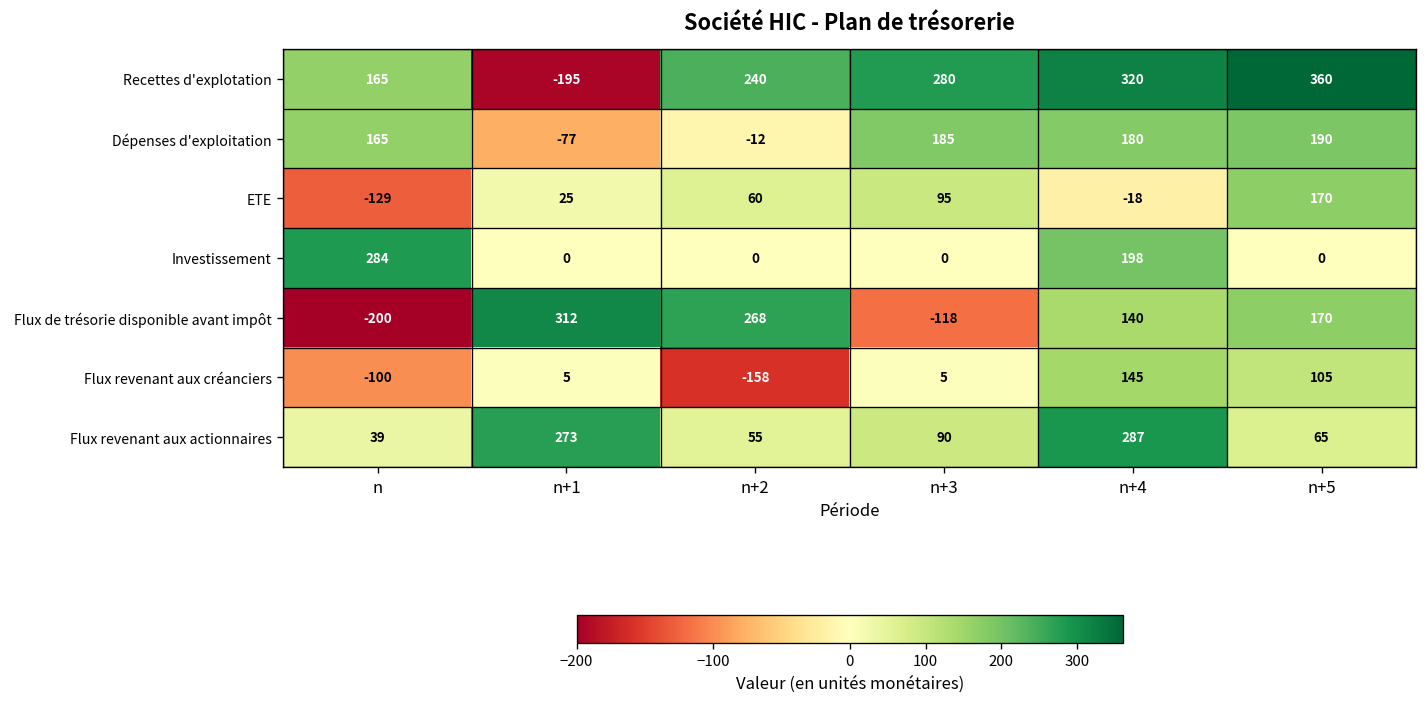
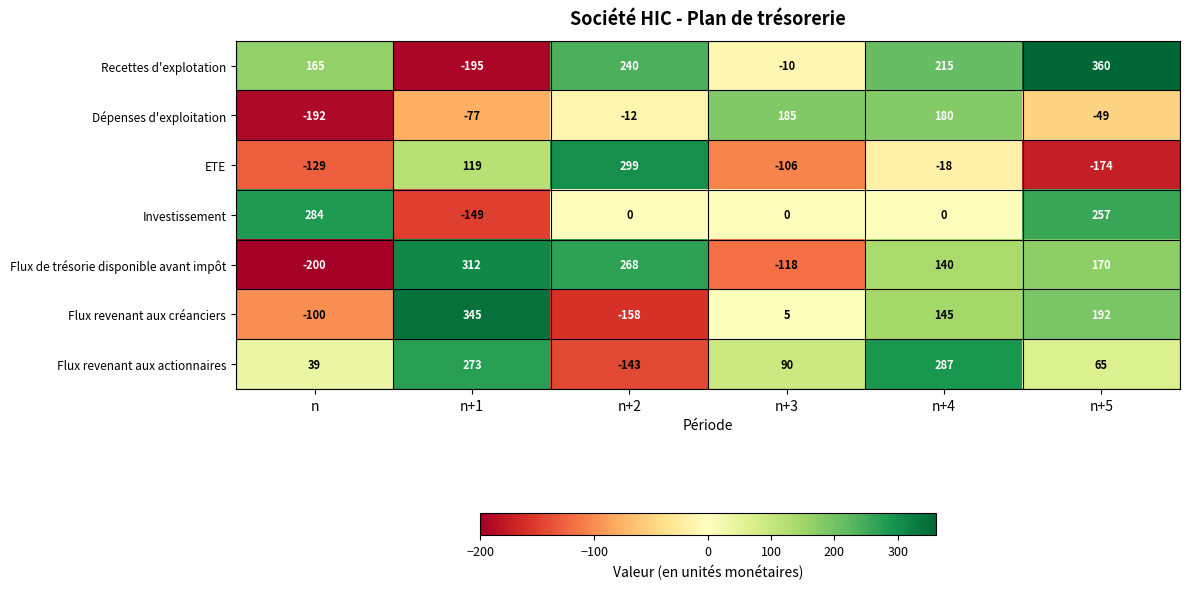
Recettes d'explotation, n+3: 280 -> -10
Recettes d'explotation, n+4: 320 -> 215
Dépenses d'exploitation, n: 165 -> -192
Dépenses d'exploitation, n+5: 190 -> -49
ETE, n+1: 25 -> 119
ETE, n+2: 60 -> 299
ETE, n+3: 95 -> -106
ETE, n+5: 170 -> -174
Investissement, n+1: 0 -> -149
Investissement, n+4: 198 -> 0
Investissement, n+5: 0 -> 257
Flux revenant aux créanciers, n+1: 5 -> 345
Flux revenant aux créanciers, n+5: 105 -> 192
Flux revenant aux actionnaires, n+2: 55 -> -143
